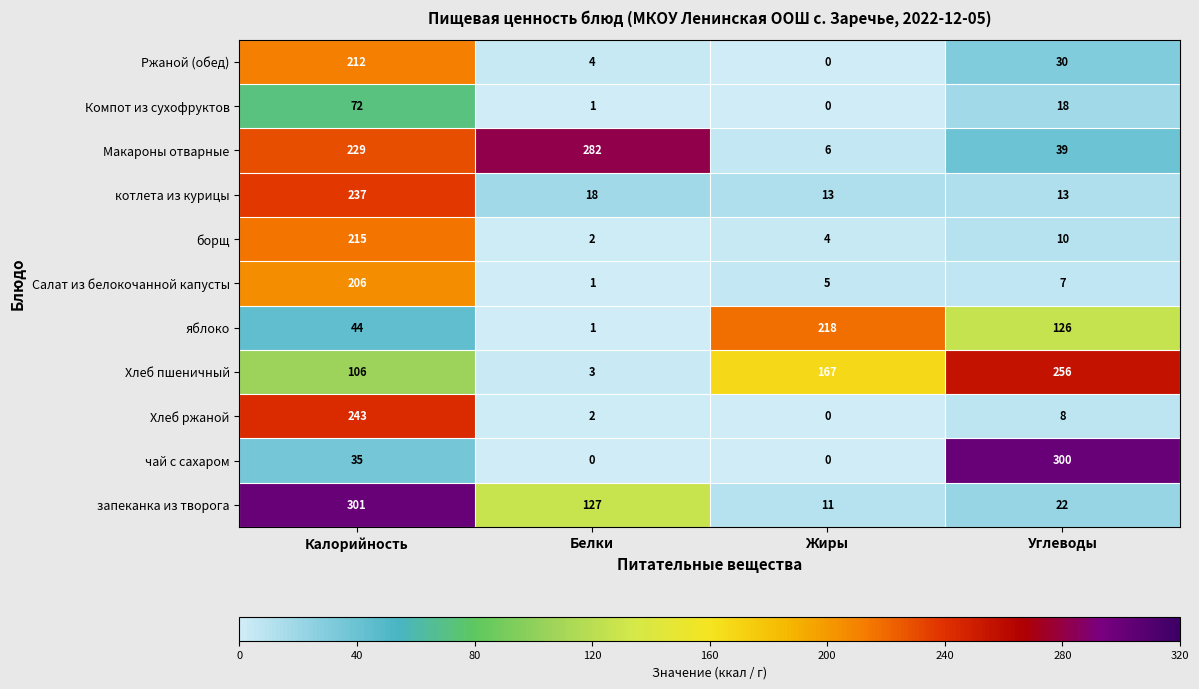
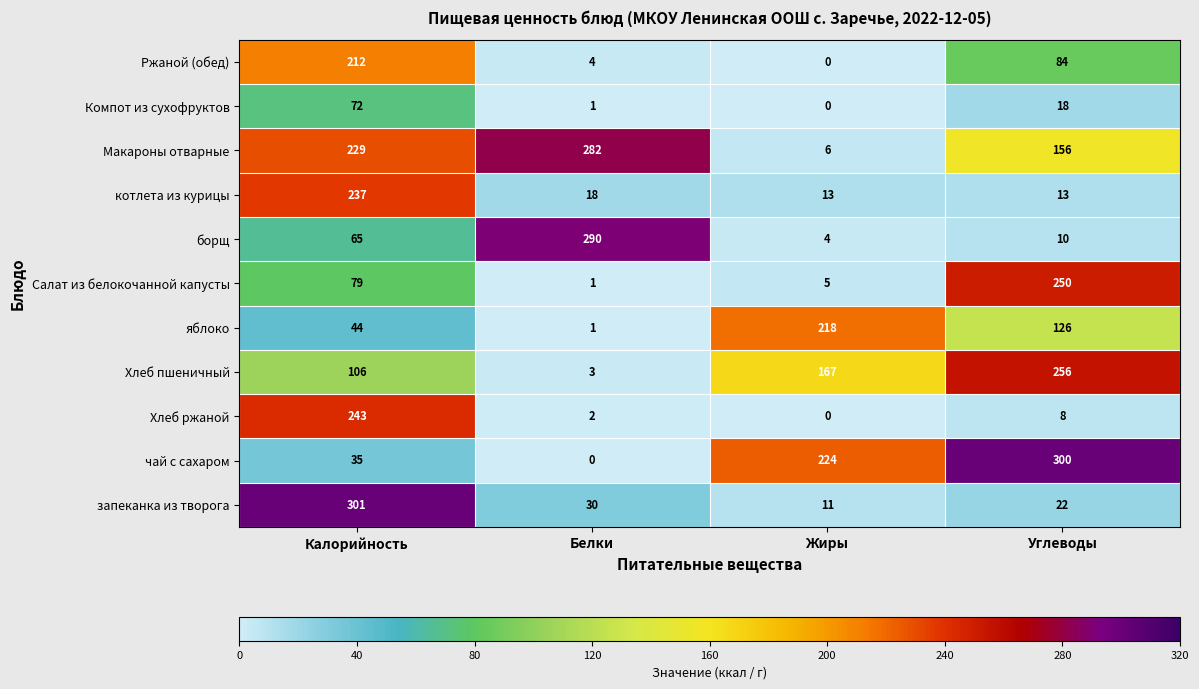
Ржаной (обед), Углеводы: 30 -> 84
Макароны отварные, Углеводы: 39 -> 156
борщ, Калорийность: 215 -> 65
борщ, Белки: 2 -> 290
Салат из белокочанной капусты, Калорийность: 206 -> 79
Салат из белокочанной капусты, Углеводы: 7 -> 250
чай с сахаром, Жиры: 0 -> 224
запеканка из творога, Белки: 127 -> 30
